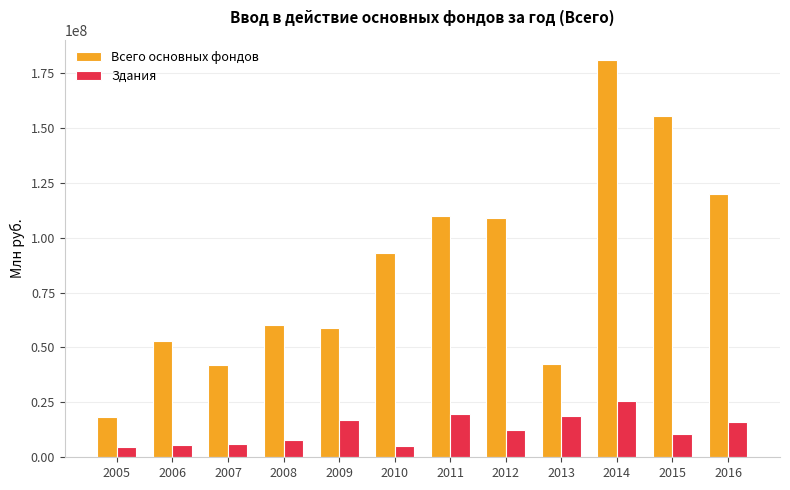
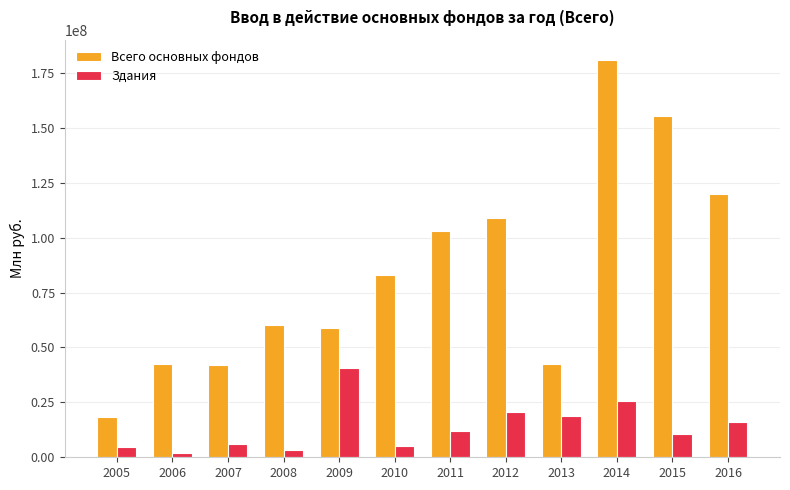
Всего основных фондов, 2006: 53000000 -> 42000000
Здания, 2006: 6000000 -> 2000000
Здания, 2008: 8000000 -> 3000000
Здания, 2009: 17000000 -> 41000000
Всего основных фондов, 2010: 93000000 -> 83000000
Всего основных фондов, 2011: 110000000 -> 103000000
Здания, 2011: 20000000 -> 12000000
Здания, 2012: 12000000 -> 20000000
